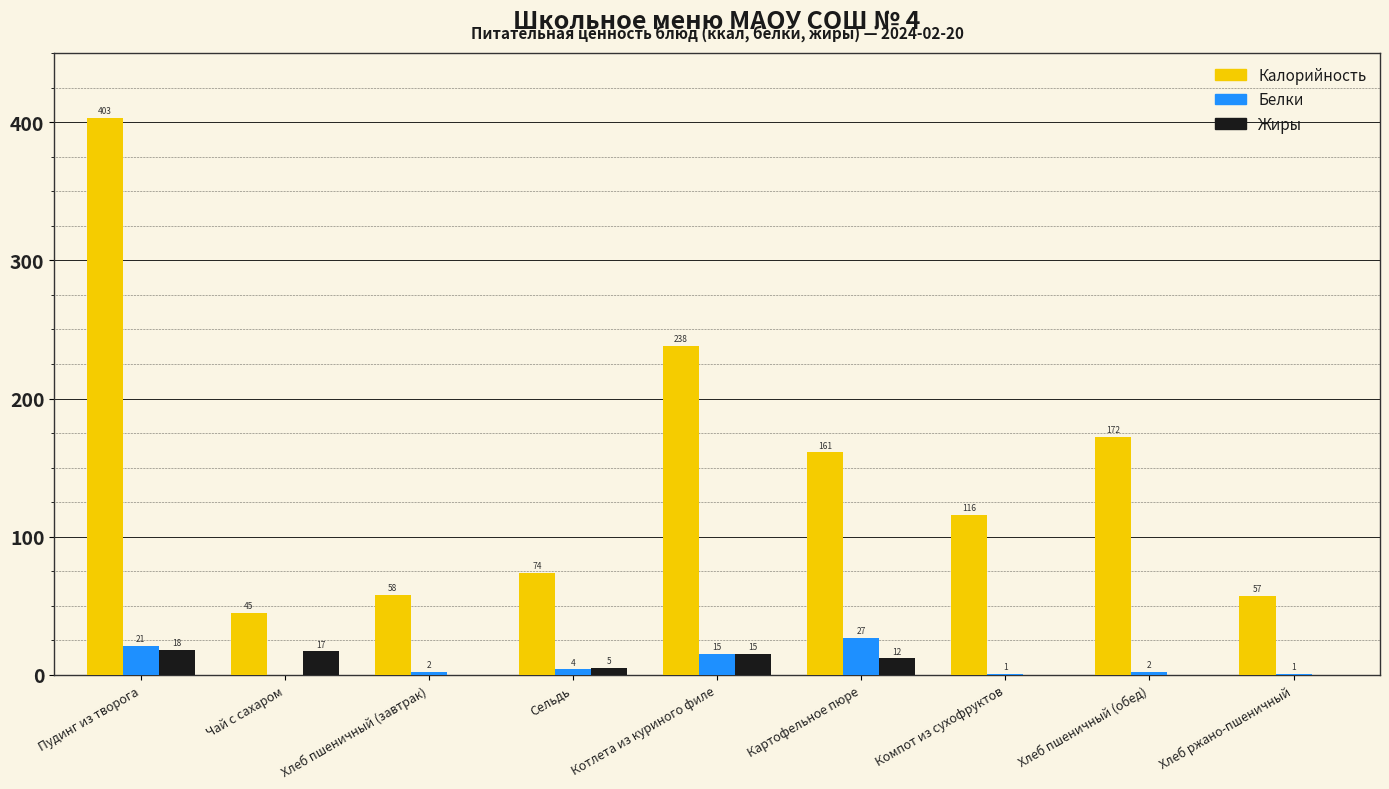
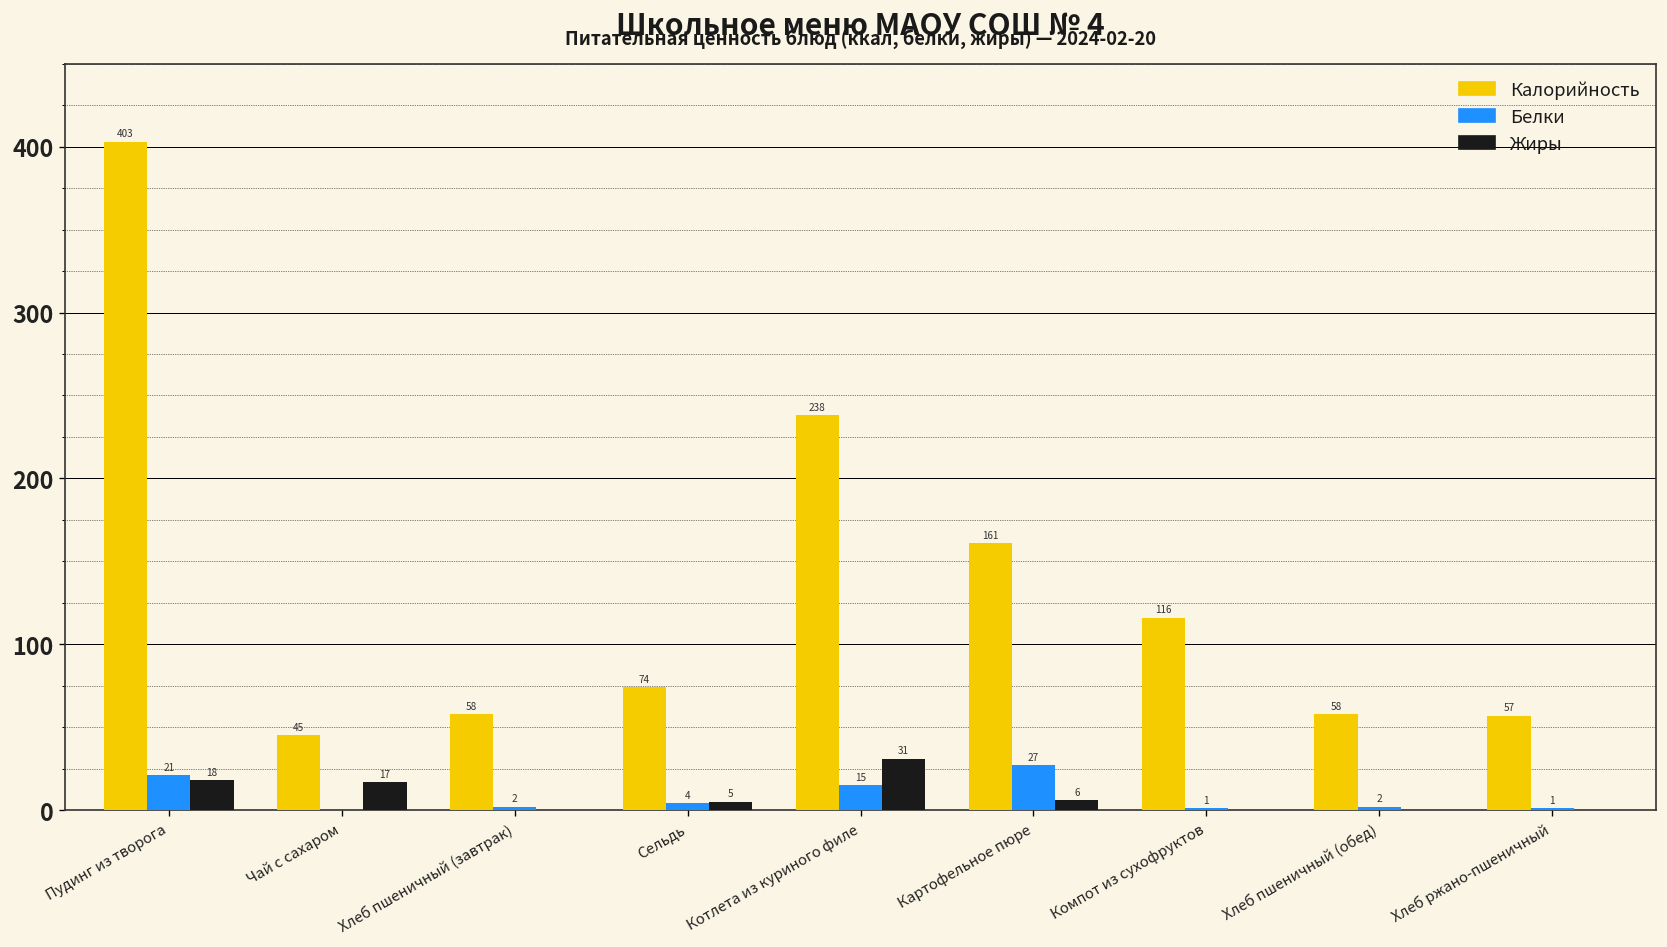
Жиры, Котлета из куриного филе: 15 -> 31
Жиры, Картофельное пюре: 12 -> 6
Калорийность, Хлеб пшеничный (обед): 172 -> 58
